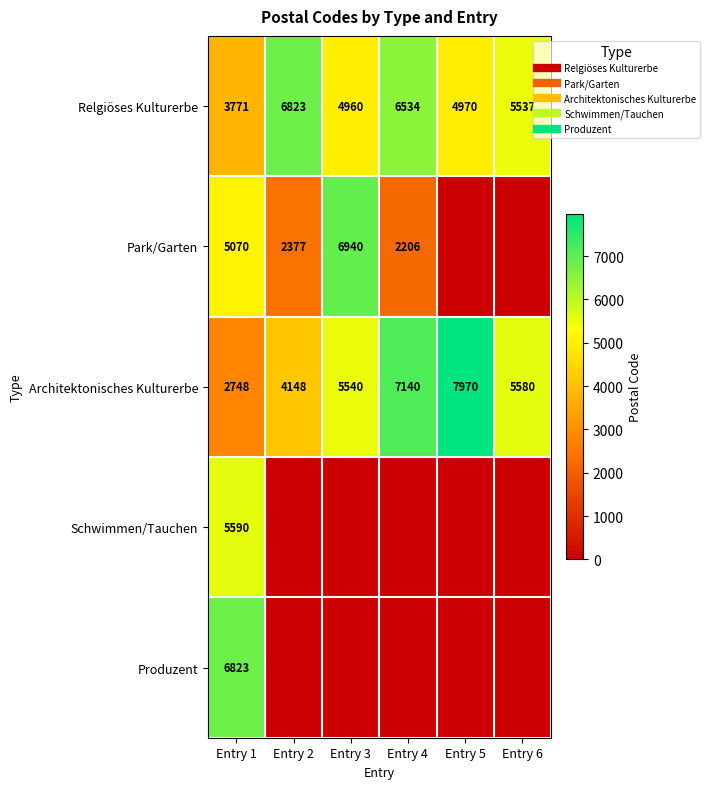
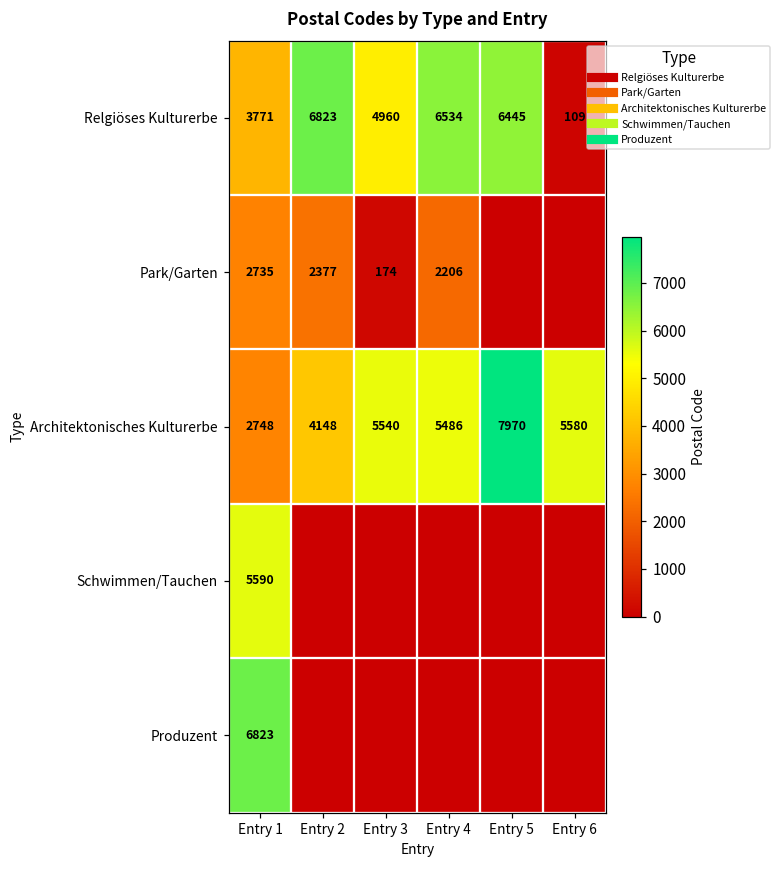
Relgiöses Kulturerbe, Entry 5: 4970 -> 6445
Relgiöses Kulturerbe, Entry 6: 5537 -> 109
Park/Garten, Entry 1: 5070 -> 2735
Park/Garten, Entry 3: 6940 -> 174
Architektonisches Kulturerbe, Entry 4: 7140 -> 5486
